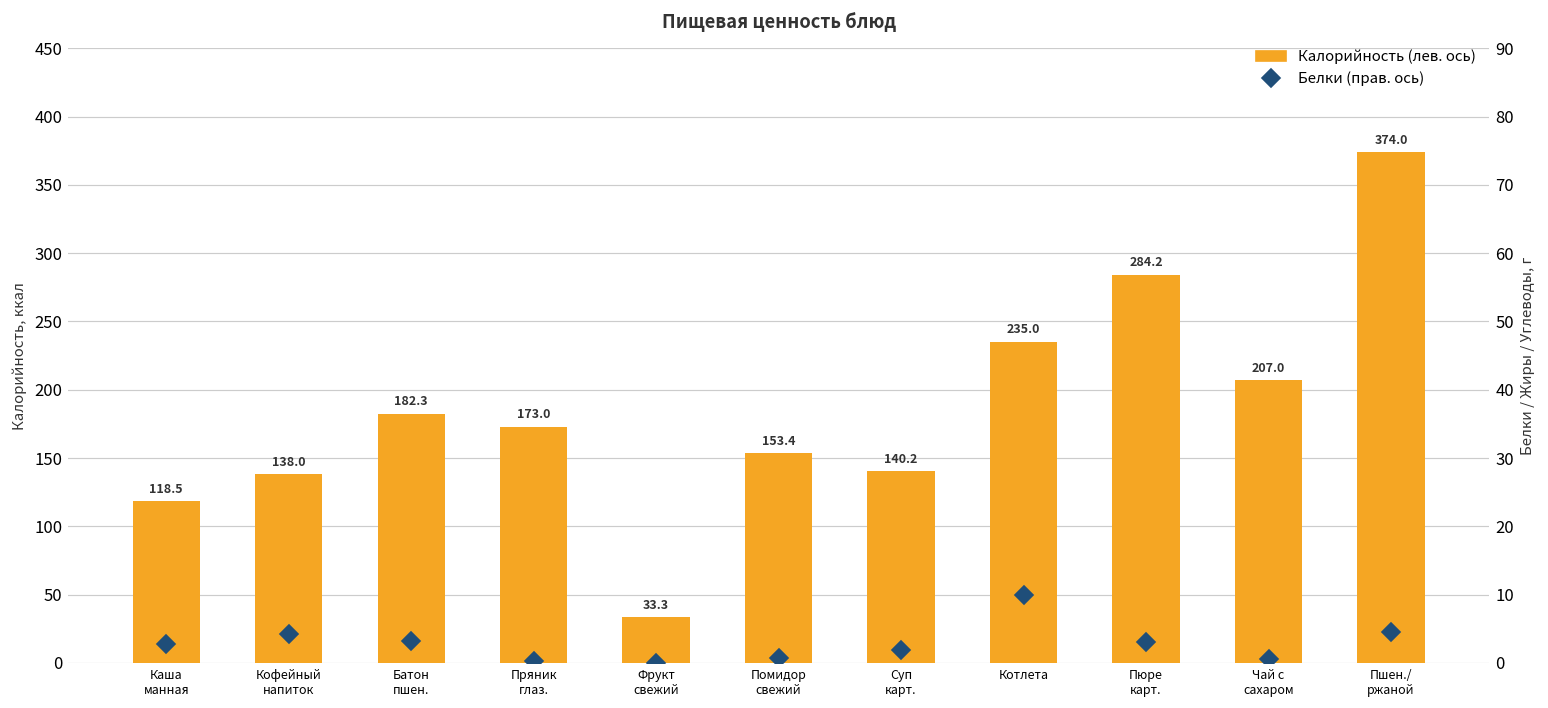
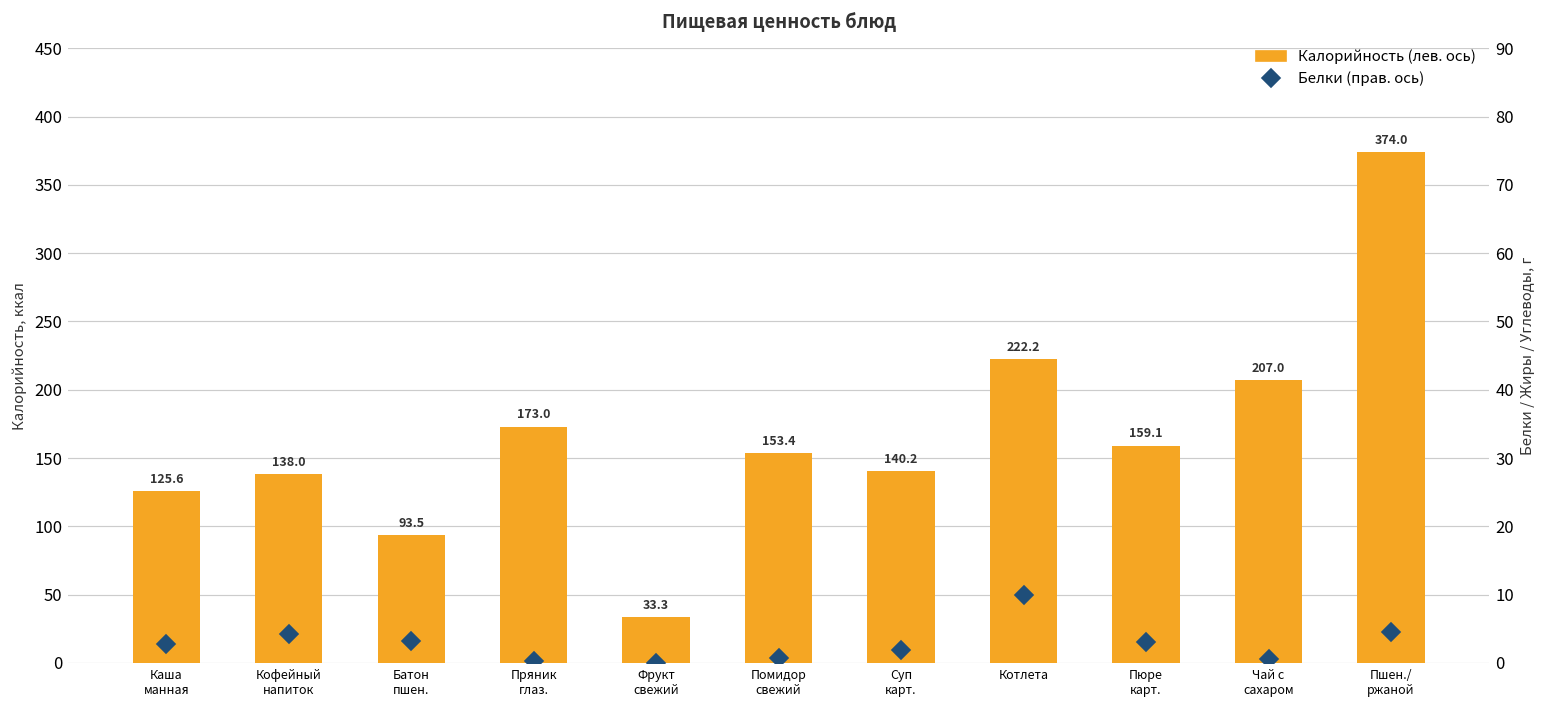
Калорийность (лев. ось), Каша манная: 118.5 -> 125.6
Калорийность (лев. ось), Батон пшен.: 182.3 -> 93.5
Калорийность (лев. ось), Котлета: 235.0 -> 222.2
Калорийность (лев. ось), Пюре карт.: 284.2 -> 159.1
